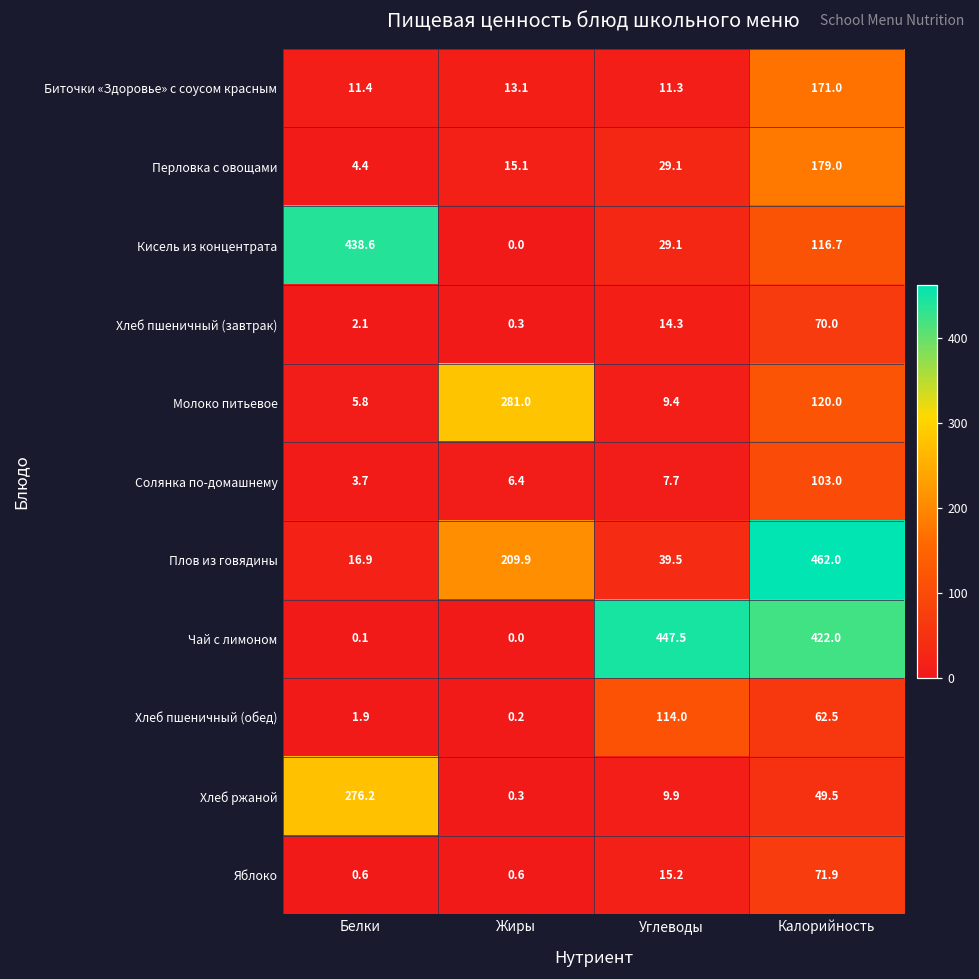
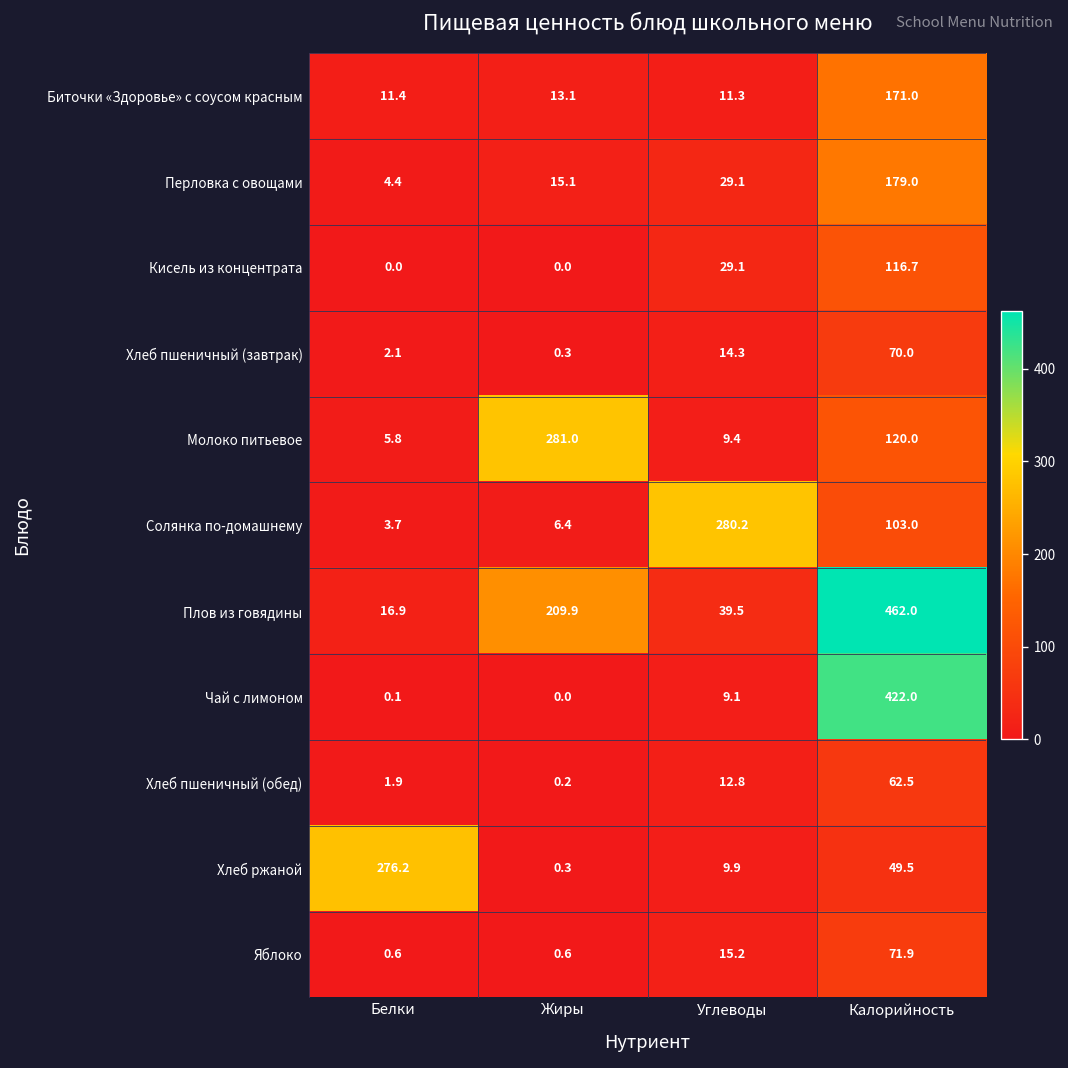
Кисель из концентрата, Белки: 438.6 -> 0.0
Солянка по-домашнему, Углеводы: 7.7 -> 280.2
Чай с лимоном, Углеводы: 447.5 -> 9.1
Хлеб пшеничный (обед), Углеводы: 114.0 -> 12.8
